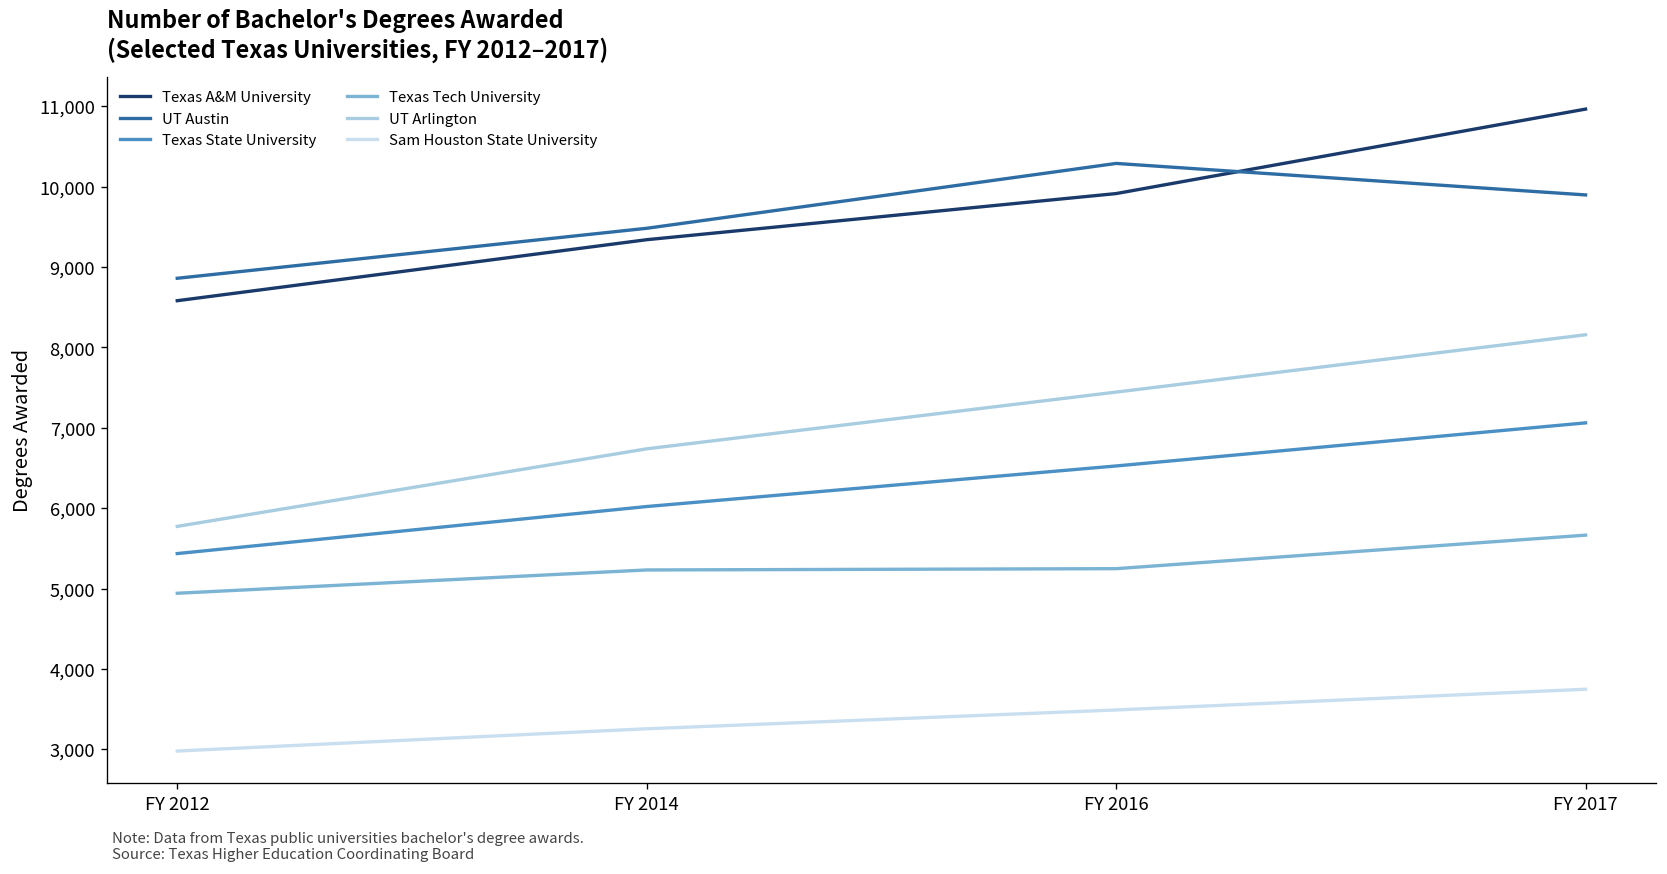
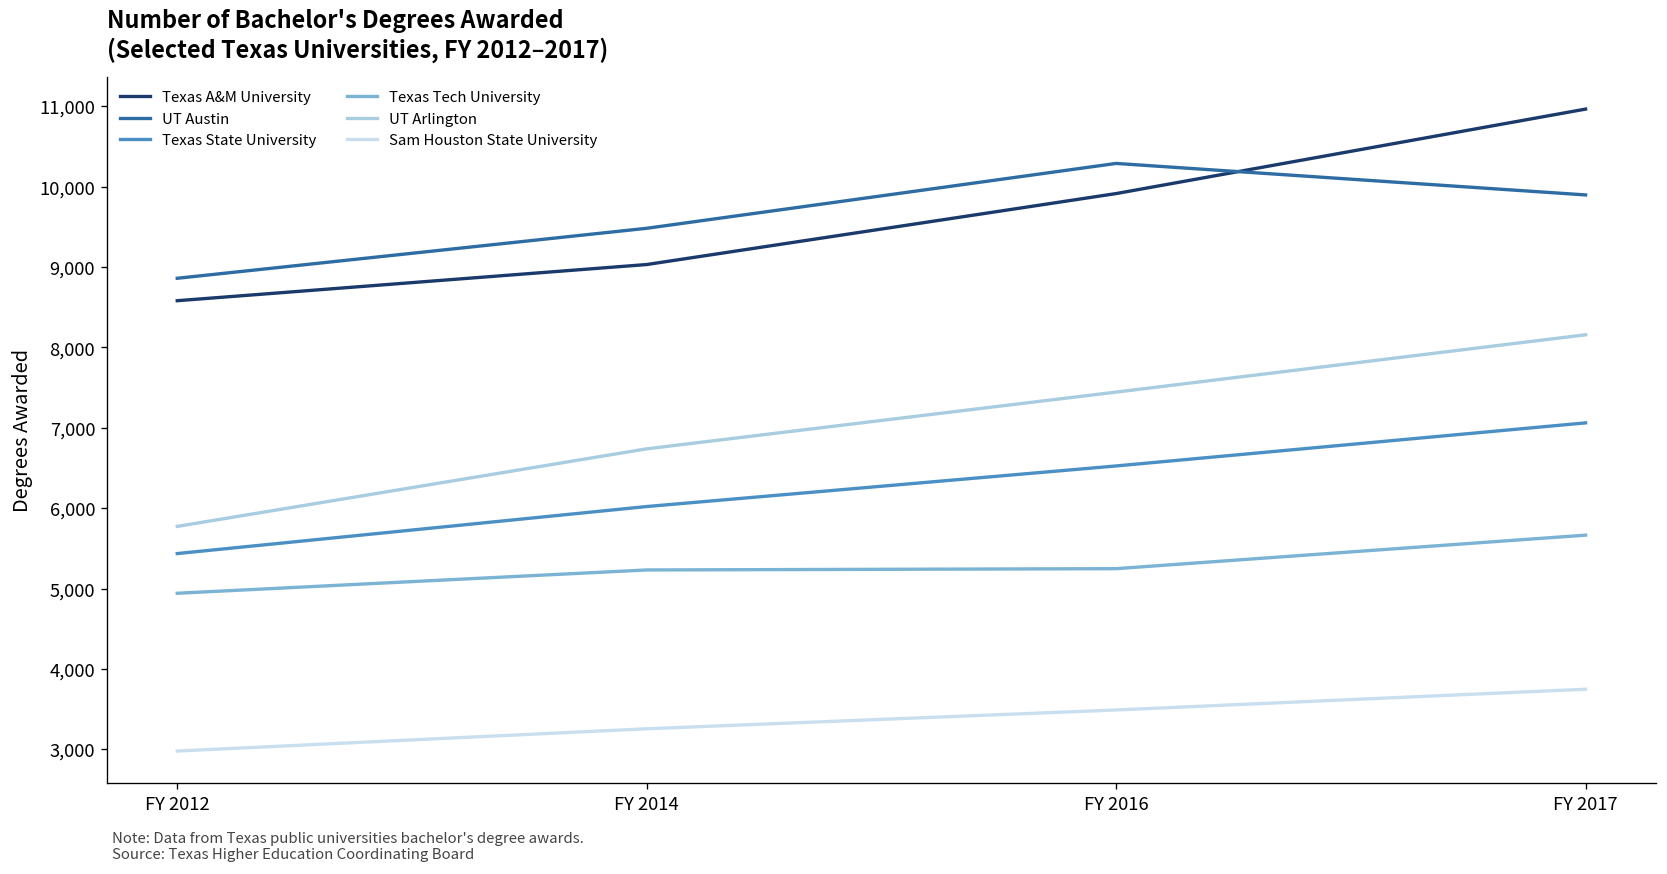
Texas A&M University, FY 2014: 9,300 -> 9,000
